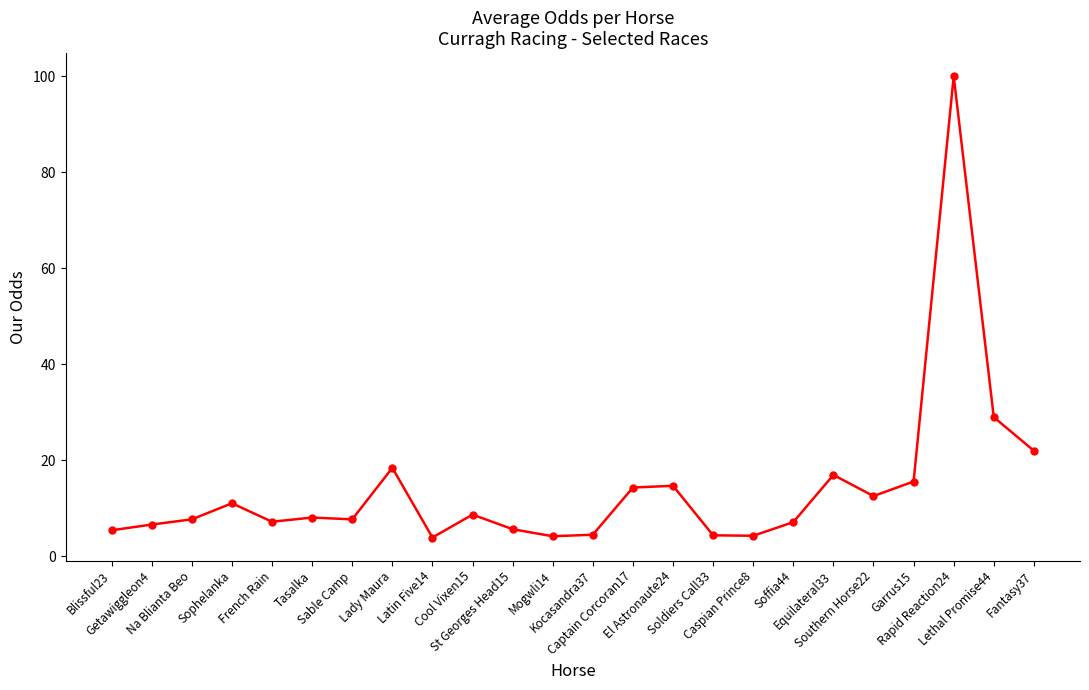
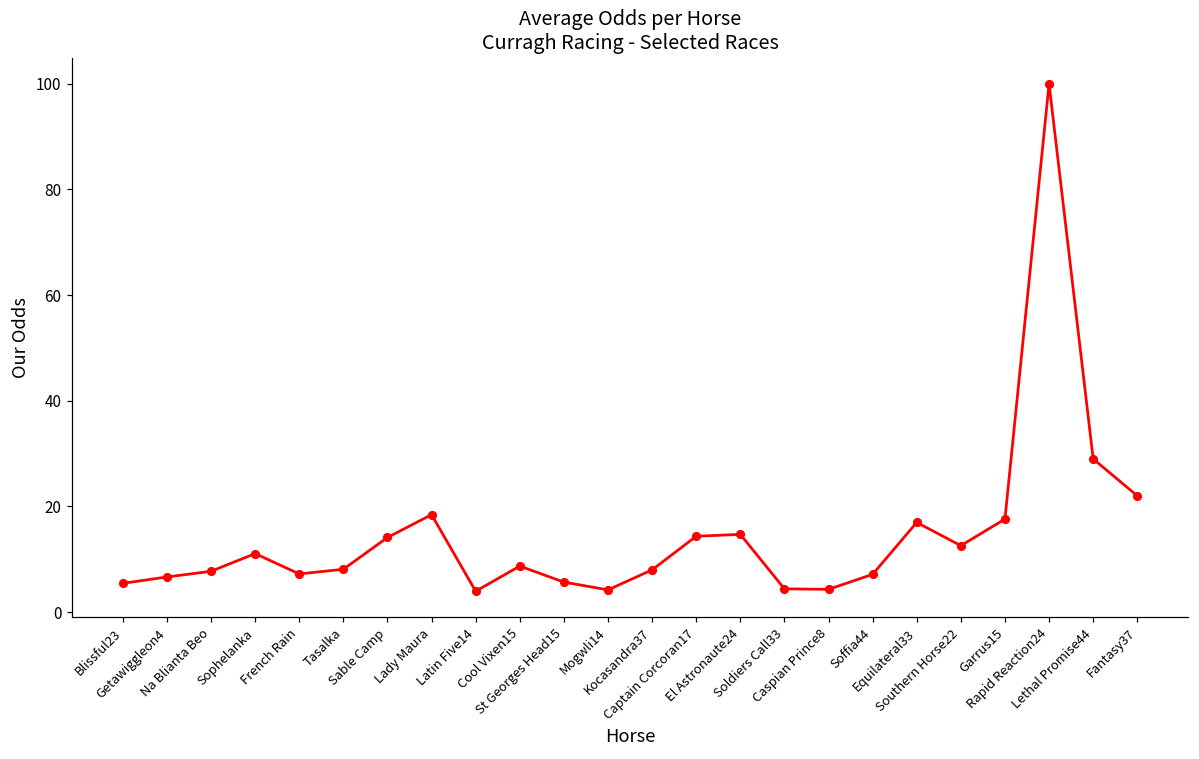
Sable Camp: 8 -> 14
Kocasandra37: 5 -> 8
Garrus15: 16 -> 18
